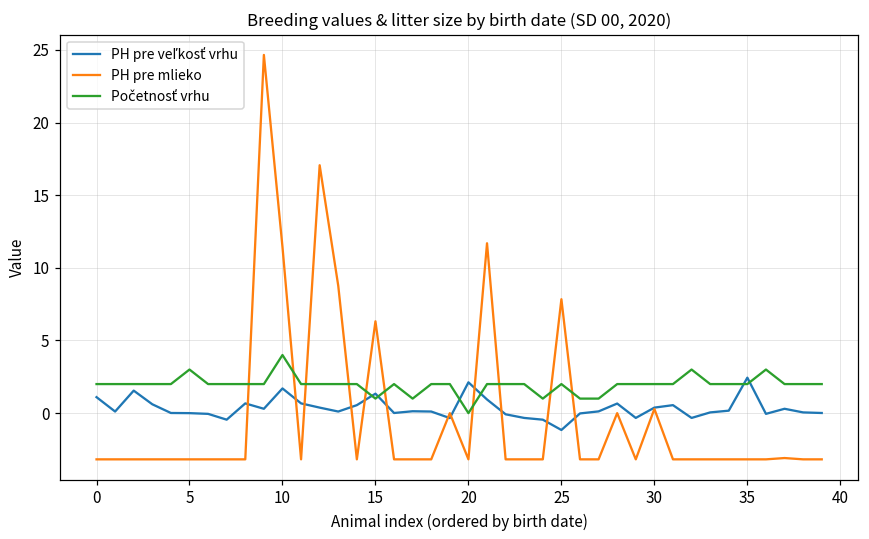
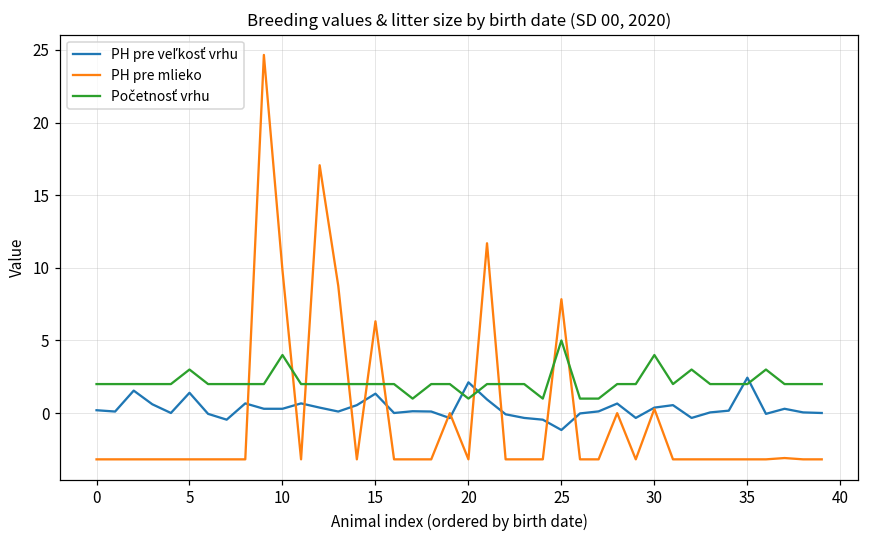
PH pre veľkosť vrhu, 0: 1.1 -> 0.2
PH pre veľkosť vrhu, 5: 0.0 -> 1.4
PH pre veľkosť vrhu, 10: 1.7 -> 0.3
PH pre mlieko, 10: 11.4 -> 9.8
Početnosť vrhu, 15: 1 -> 2
Početnosť vrhu, 20: 0 -> 1
Početnosť vrhu, 25: 2 -> 5
Početnosť vrhu, 30: 2 -> 4
